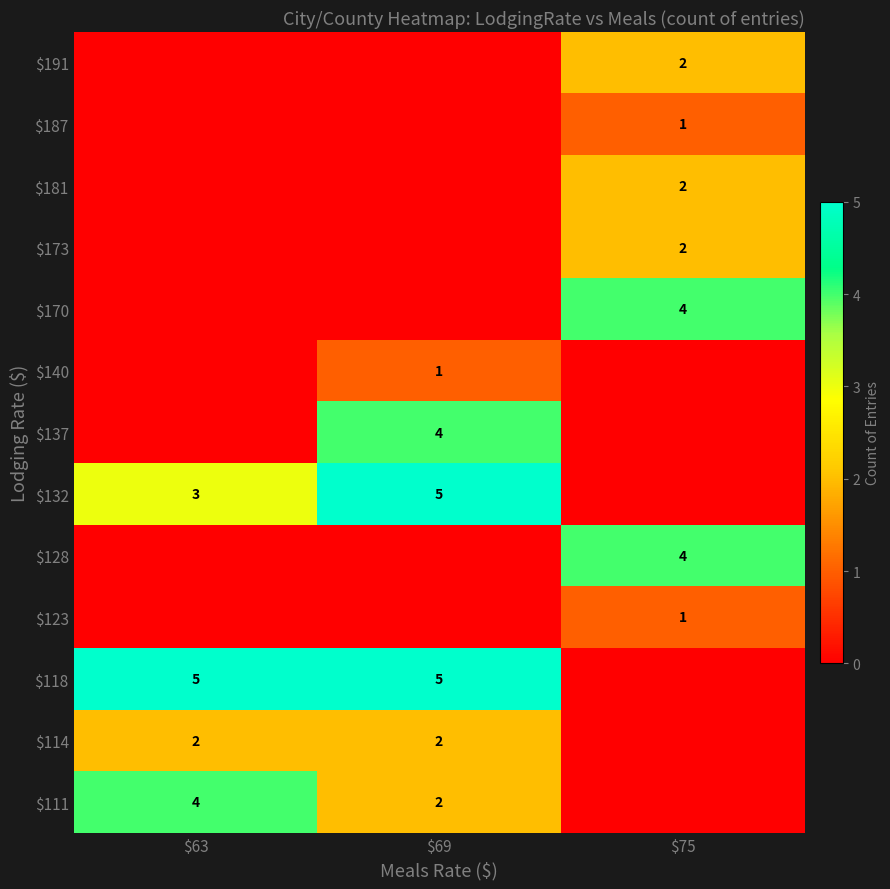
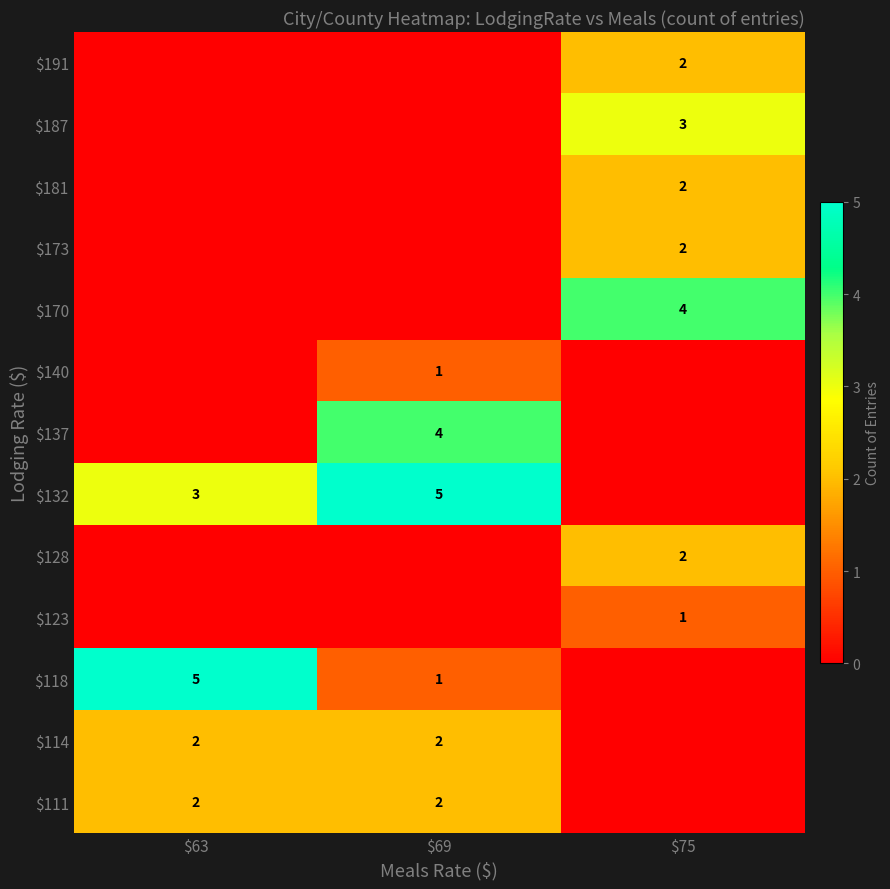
$187, $75: 1 -> 3
$128, $75: 4 -> 2
$118, $69: 5 -> 1
$111, $63: 4 -> 2
